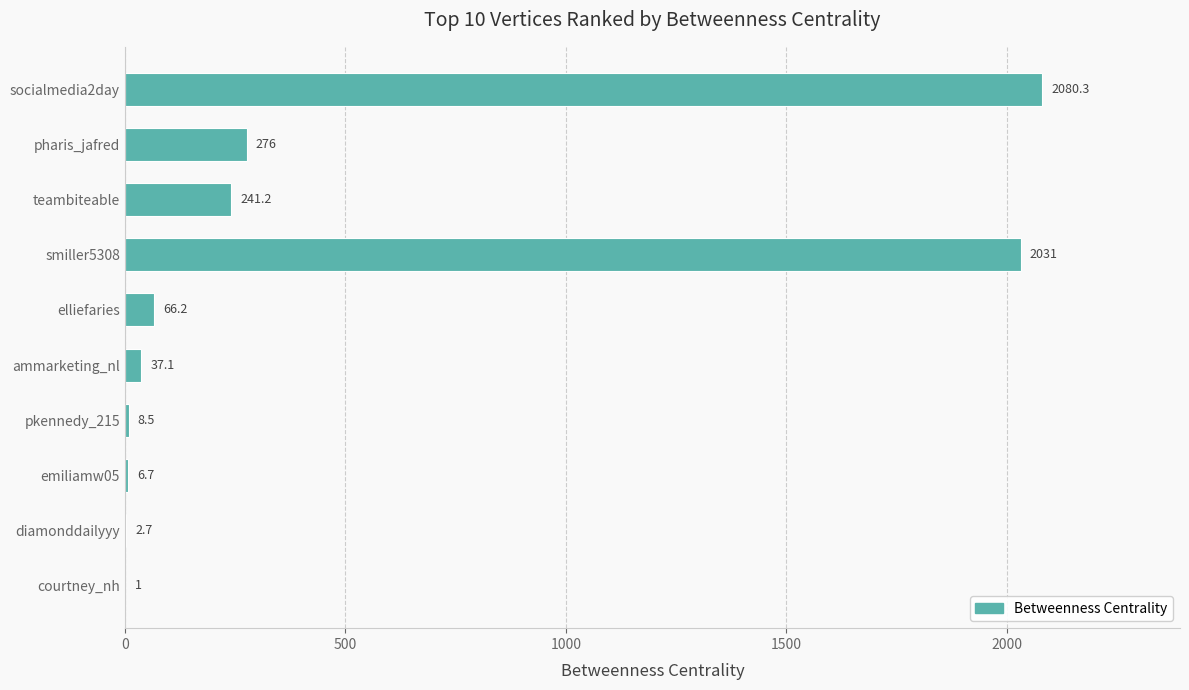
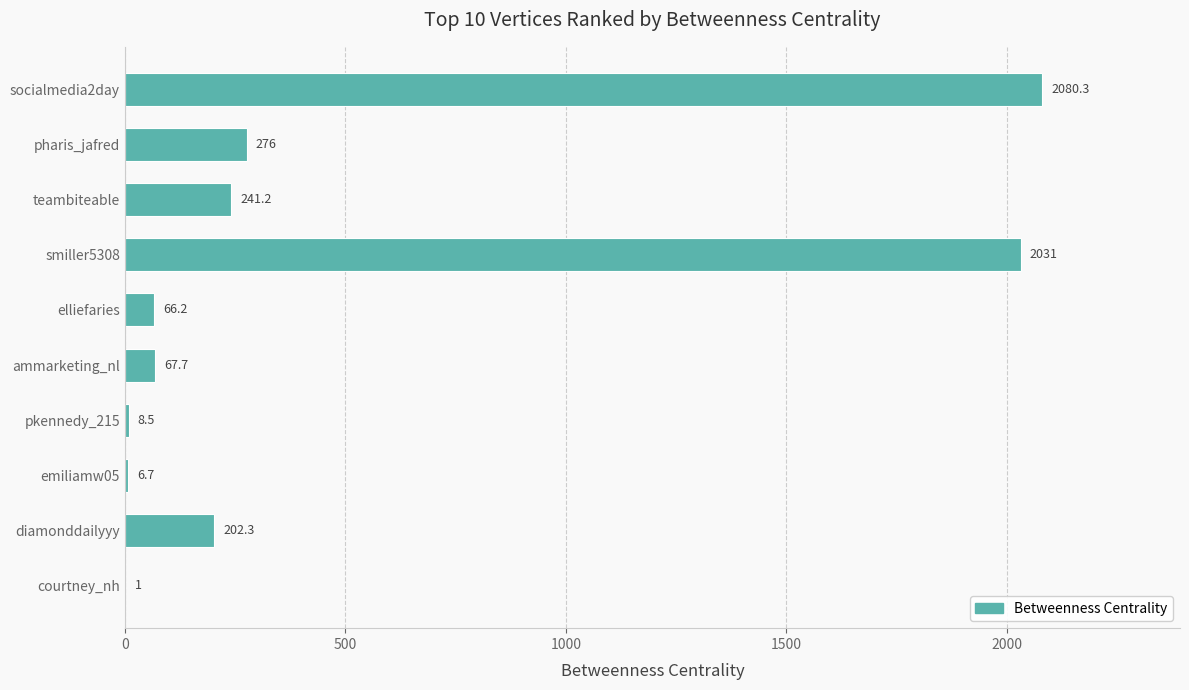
ammarketing_nl: 37.1 -> 67.7
diamonddailyyy: 2.7 -> 202.3
